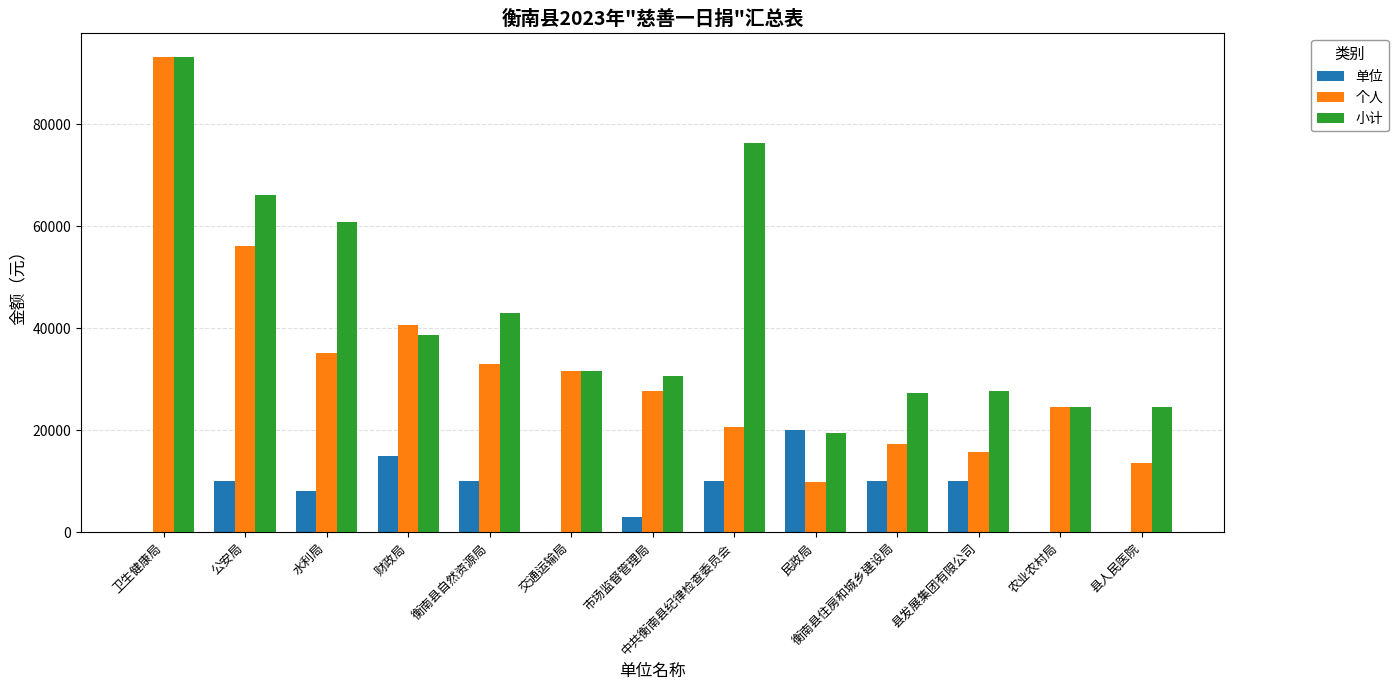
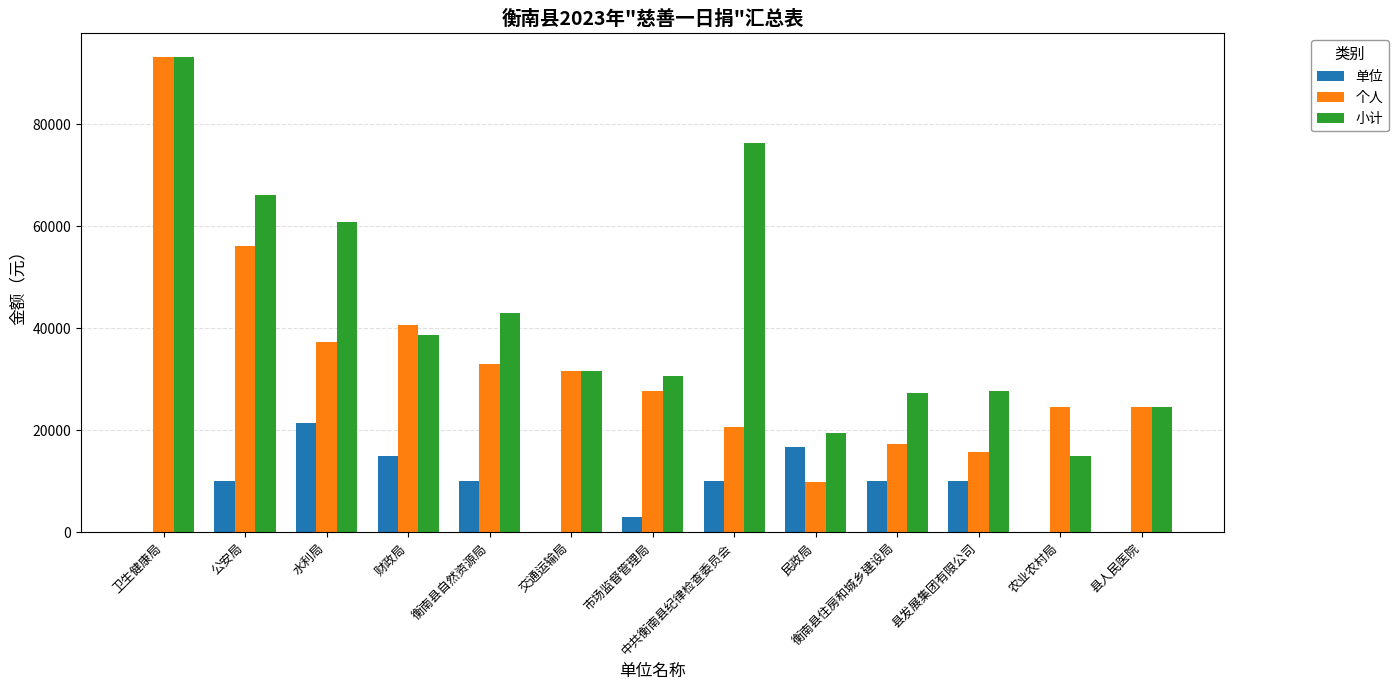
单位, 水利局: 8000 -> 22000
个人, 水利局: 35000 -> 37000
单位, 民政局: 20000 -> 17000
小计, 农业农村局: 25000 -> 15000
个人, 县人民医院: 14000 -> 25000
